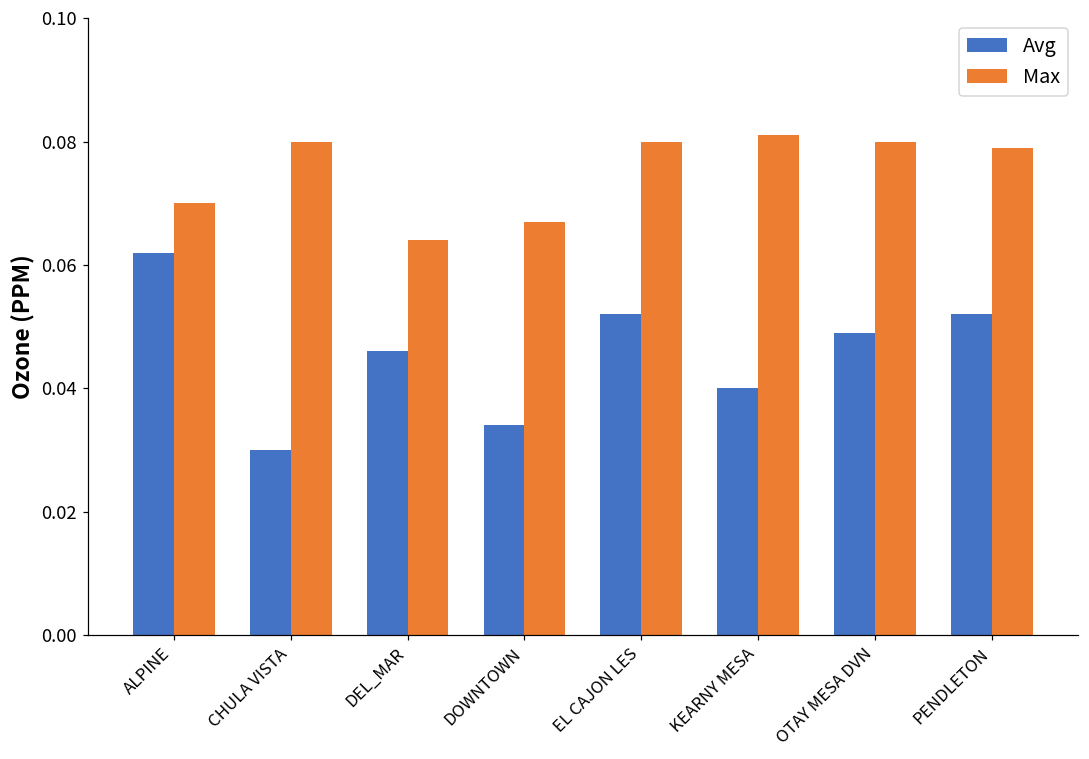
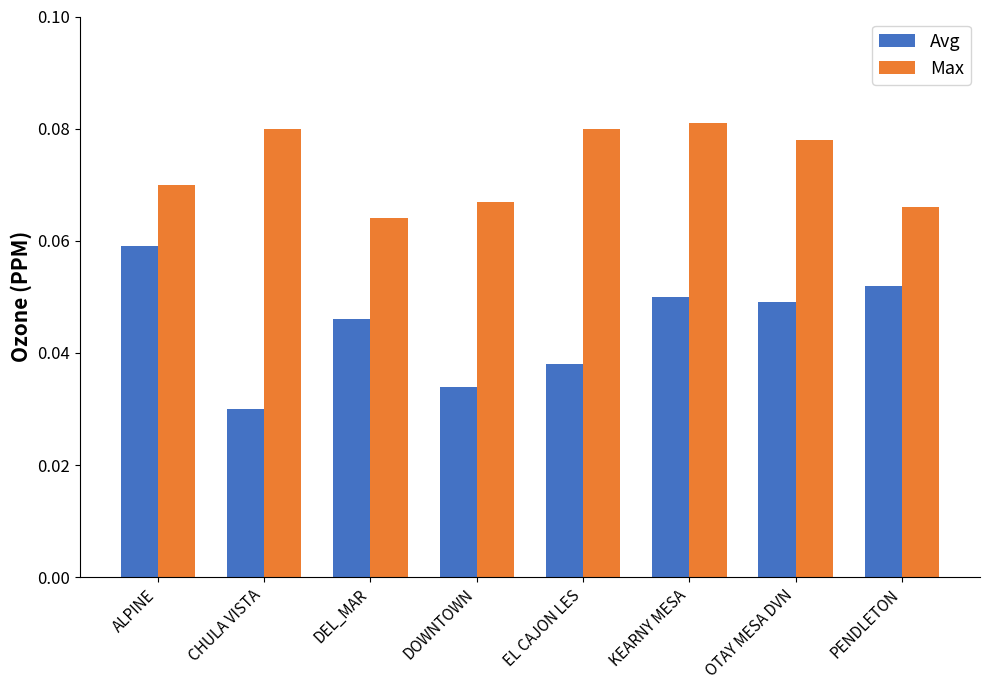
Avg, ALPINE: 0.062 -> 0.059
Avg, EL CAJON LES: 0.052 -> 0.038
Avg, KEARNY MESA: 0.04 -> 0.05
Max, OTAY MESA DVN: 0.080 -> 0.078
Max, PENDLETON: 0.079 -> 0.066
